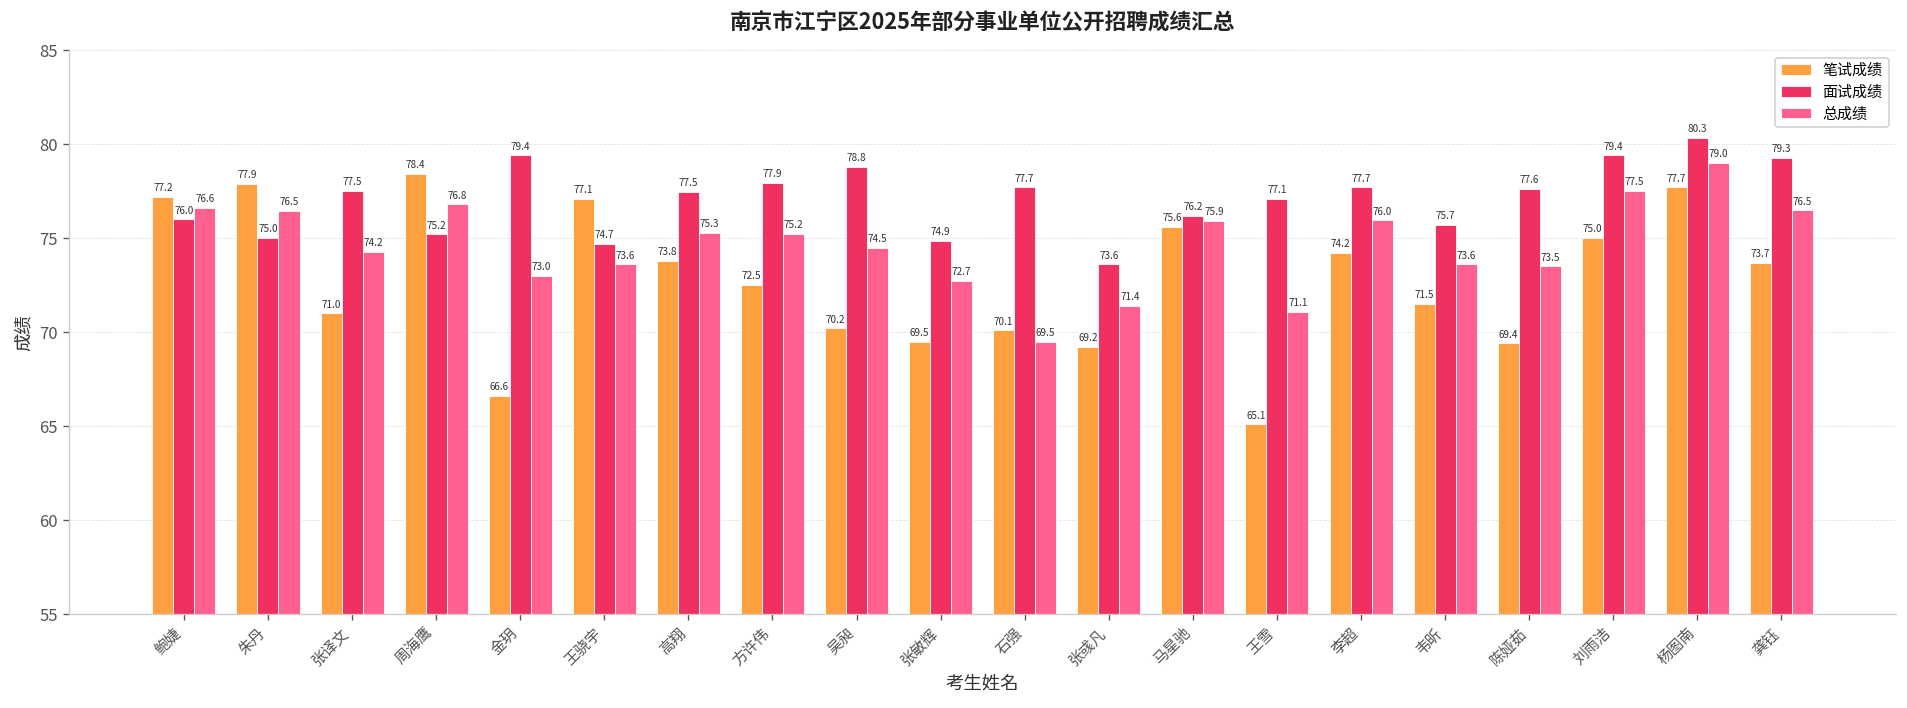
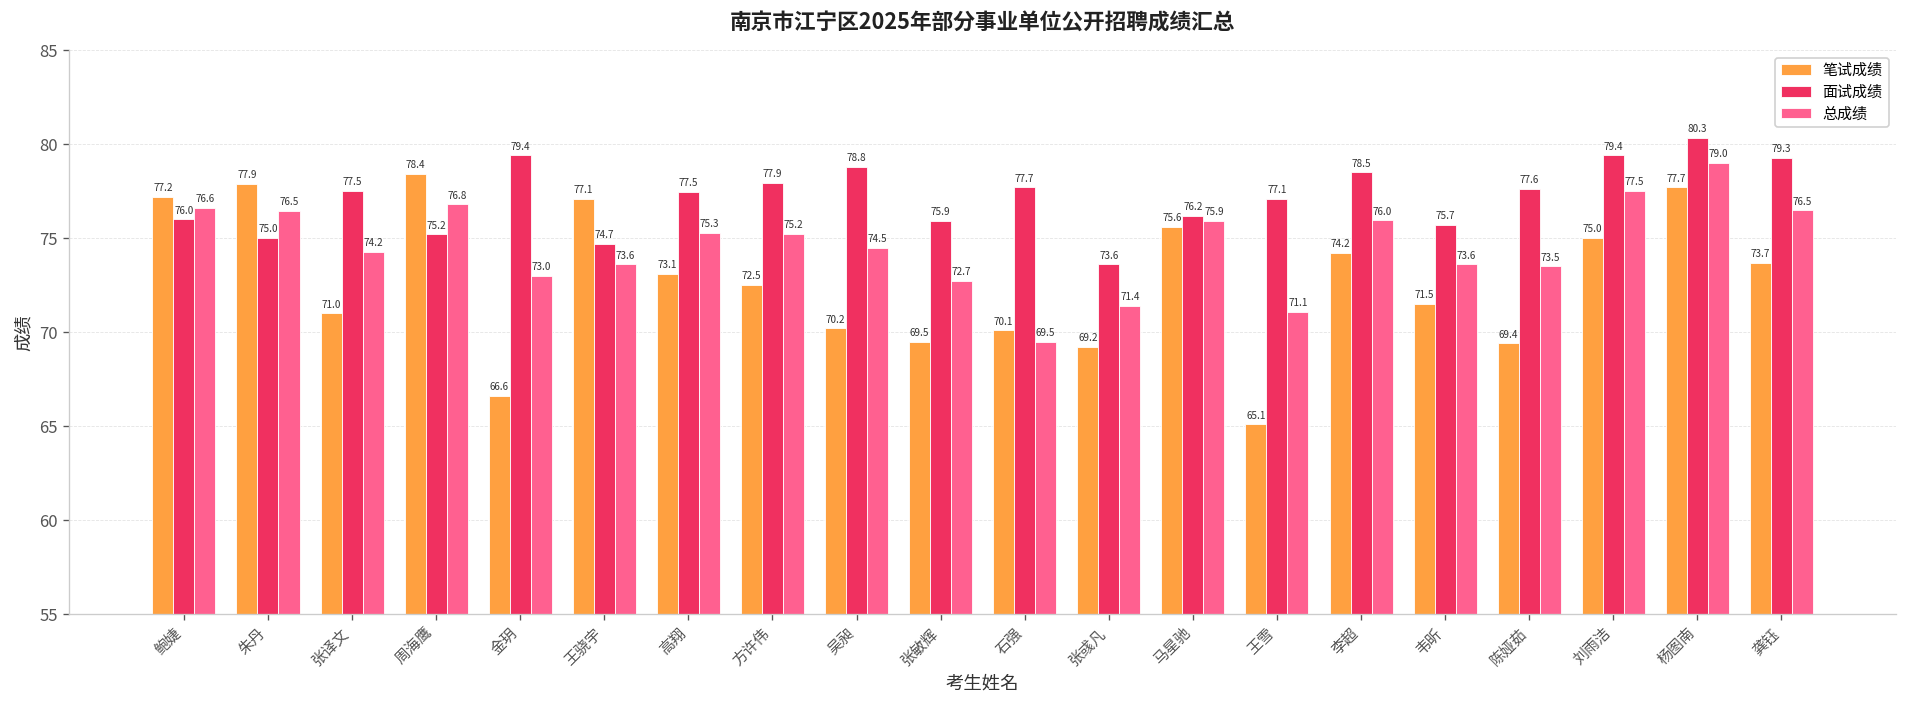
笔试成绩, 高翔: 73.8 -> 73.1
面试成绩, 张敏辉: 74.9 -> 75.9
面试成绩, 李超: 77.7 -> 78.5
